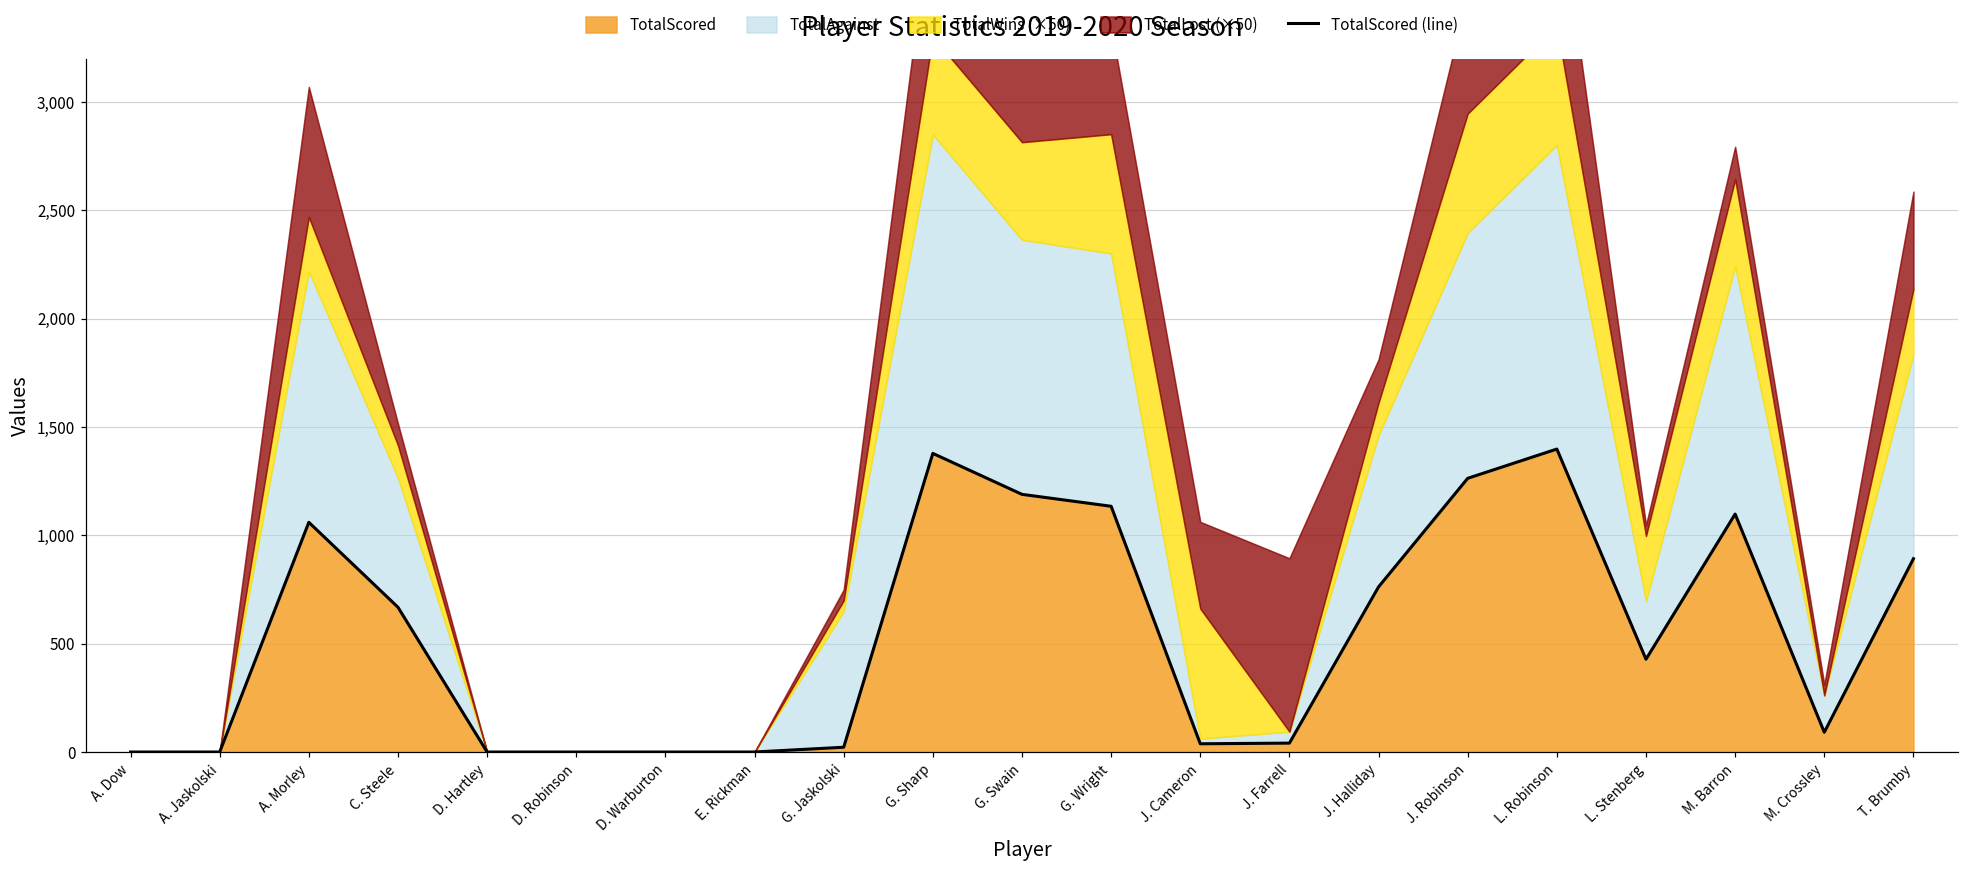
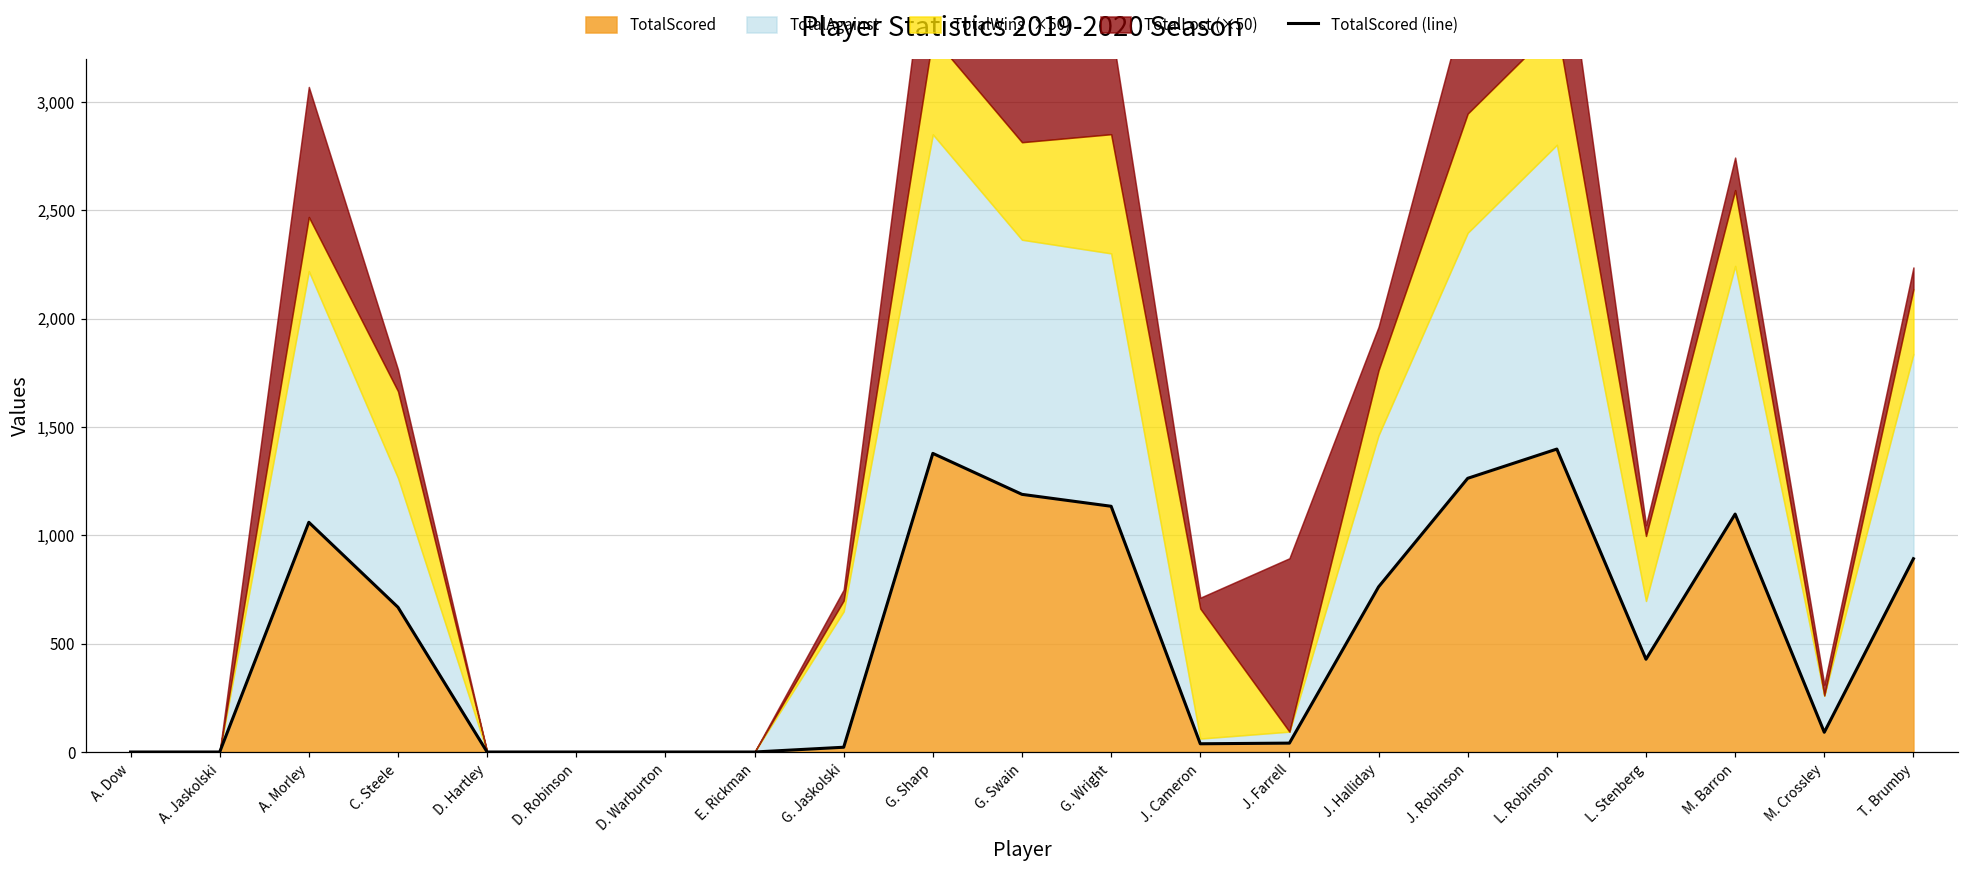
TotalWins (×50), C. Steele: 150 -> 400
TotalLost (×50), J. Cameron: 400 -> 50
TotalWins (×50), J. Halliday: 150 -> 300
TotalWins (×50), M. Barron: 400 -> 350
TotalLost (×50), T. Brumby: 450 -> 100
